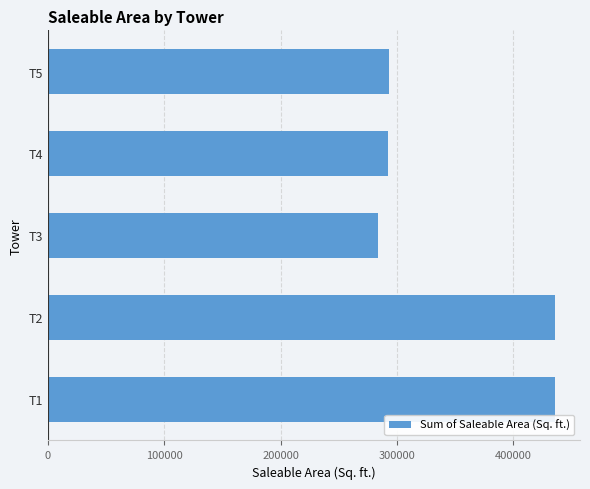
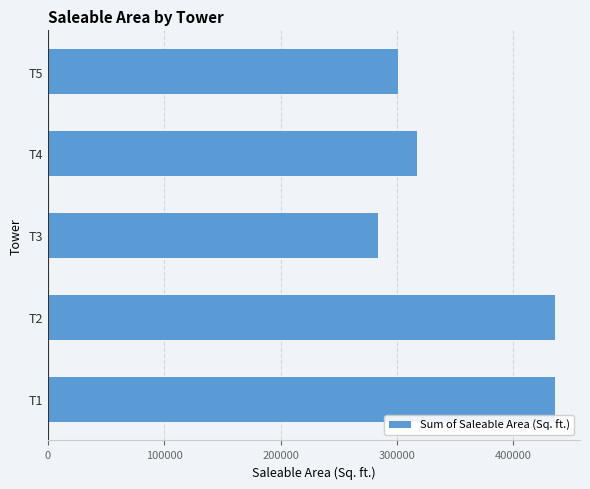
T5: 293000 -> 301000
T4: 293000 -> 317000
